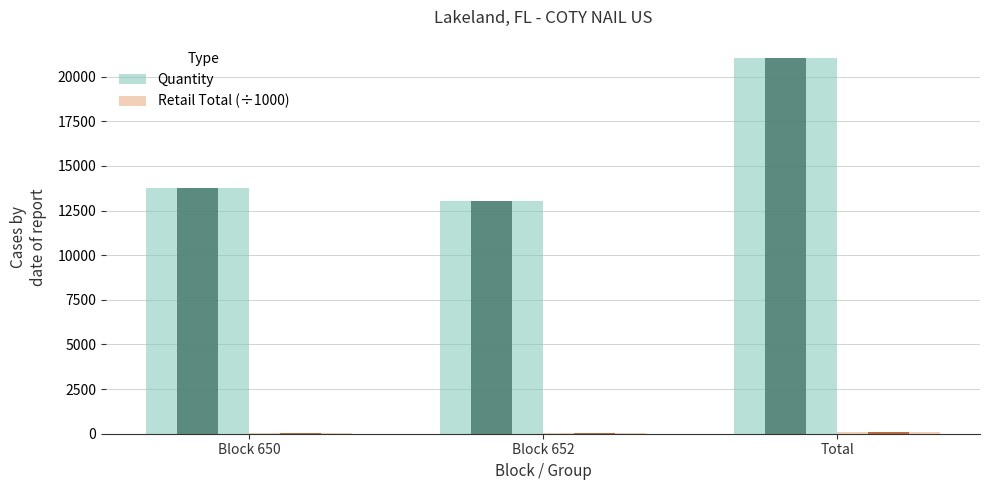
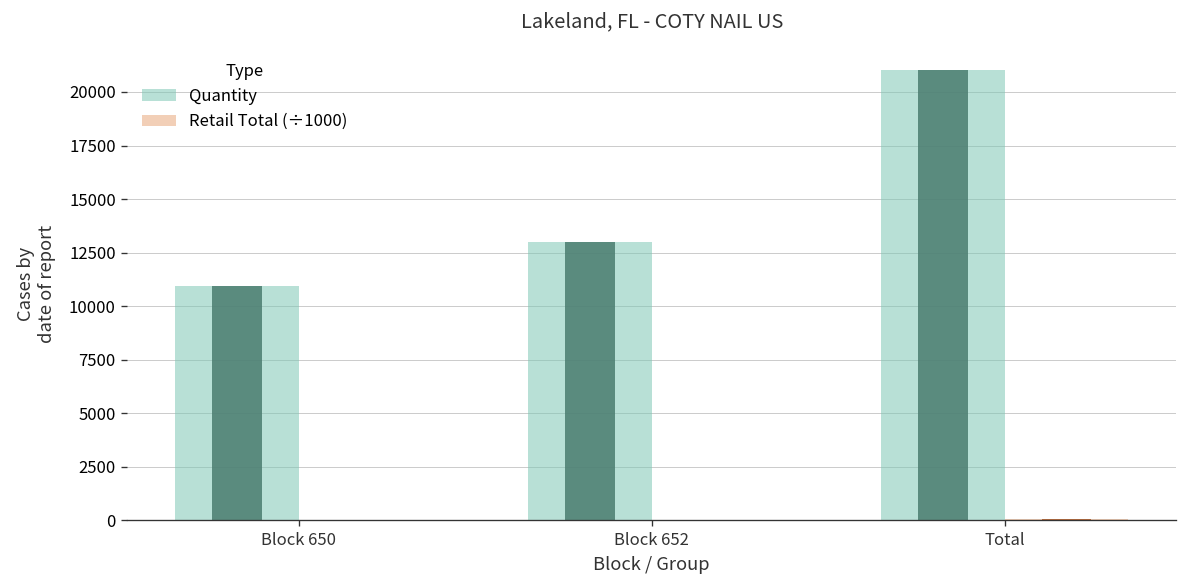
Quantity, Block 650: 13800 -> 10900
